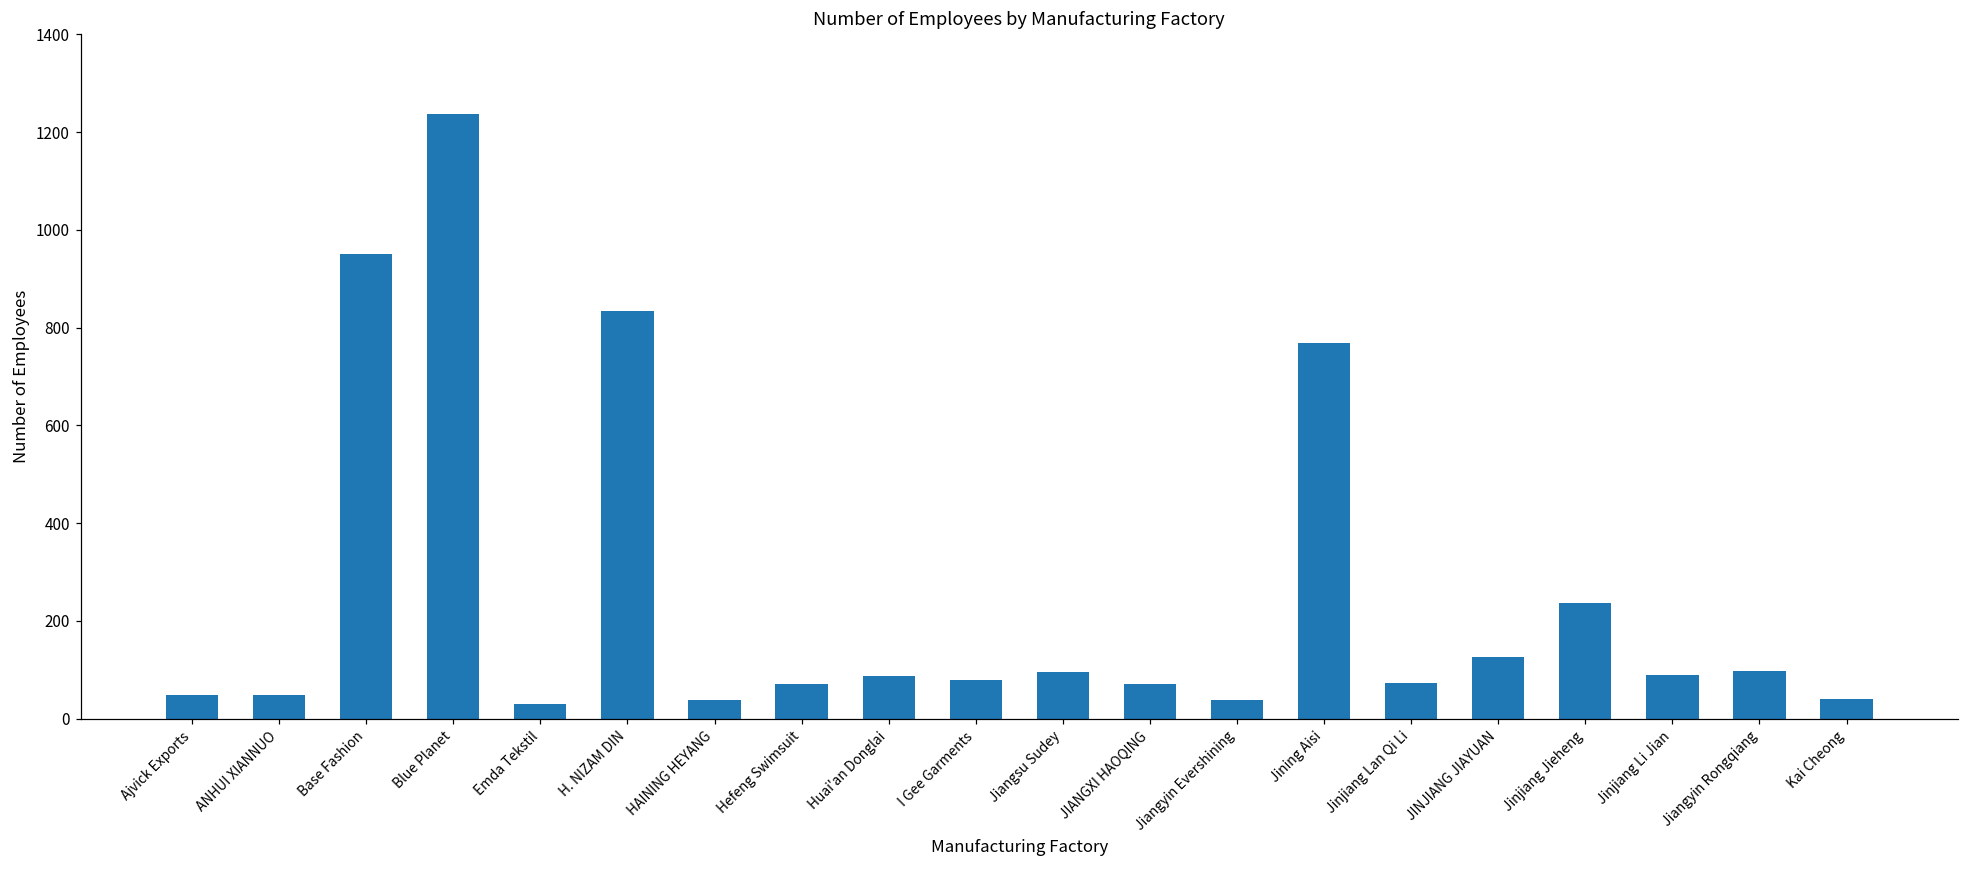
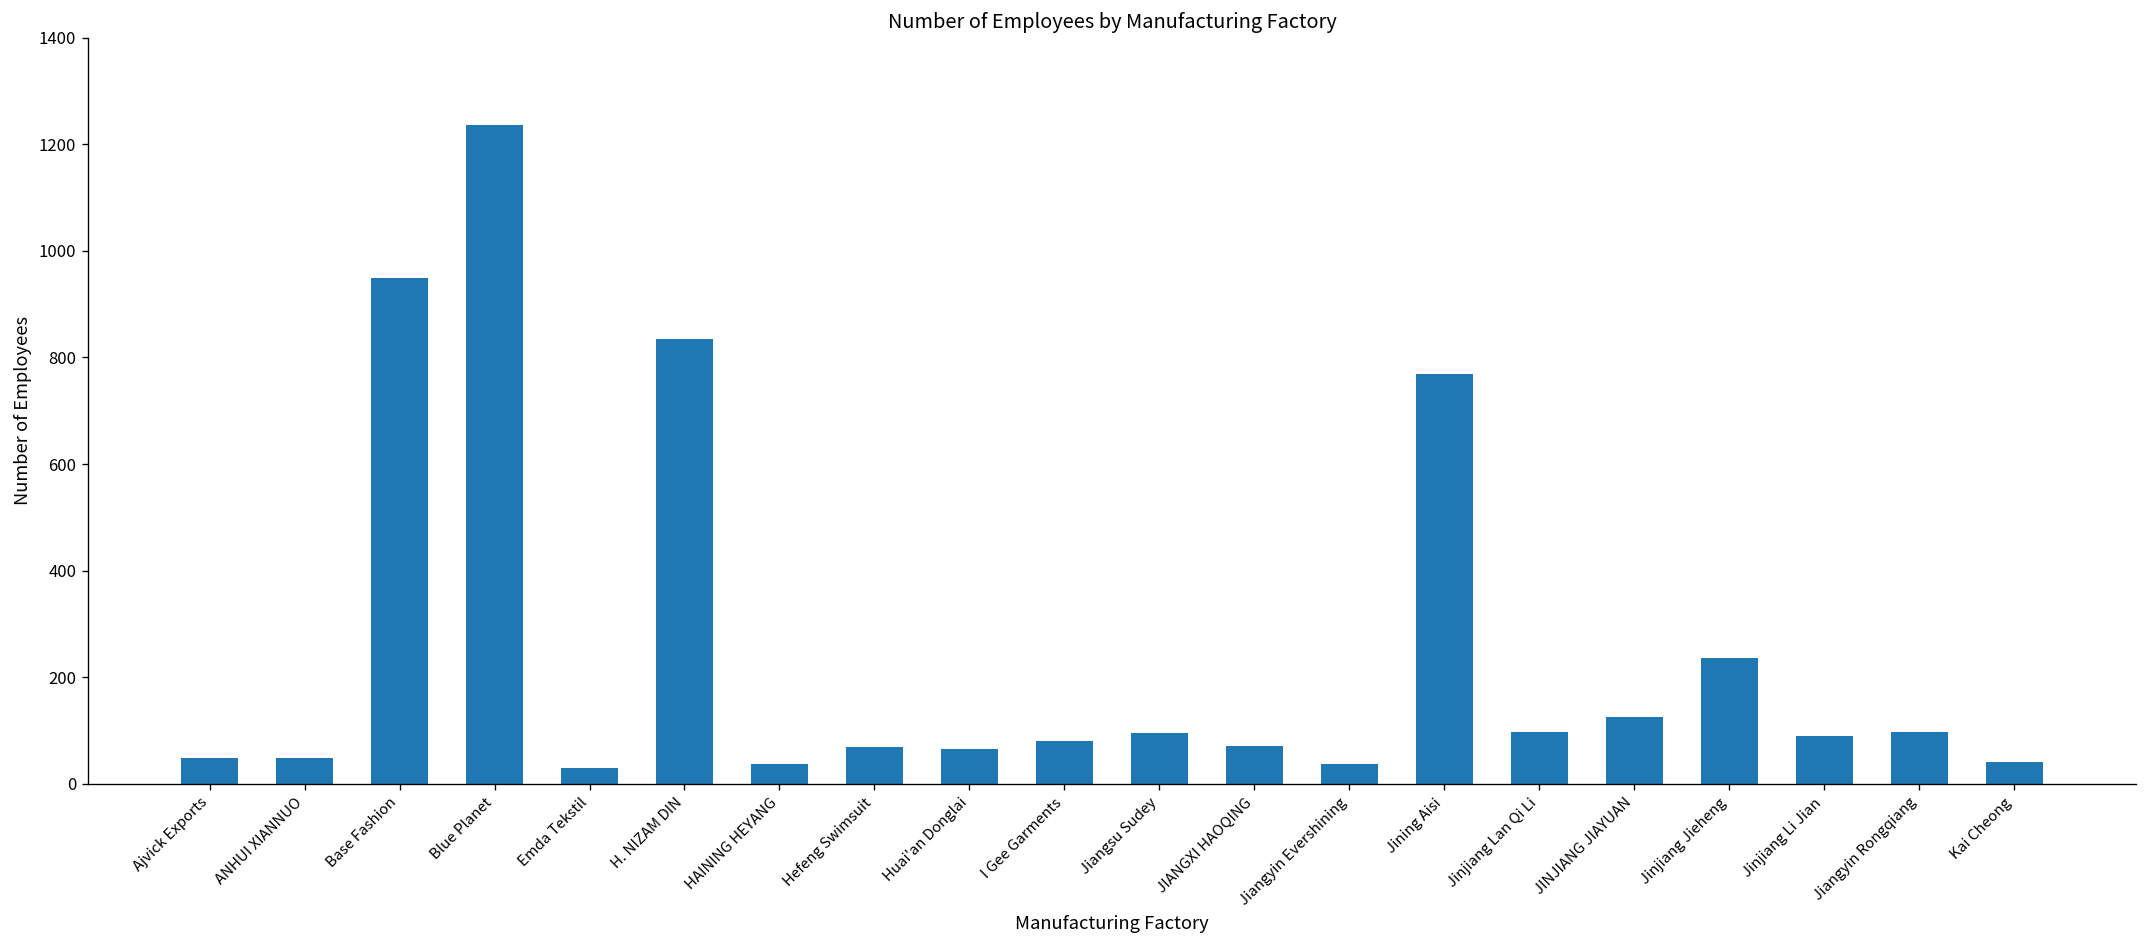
Huai'an Donglai: 90 -> 70
Jinjiang Lan Qi Li: 70 -> 100
